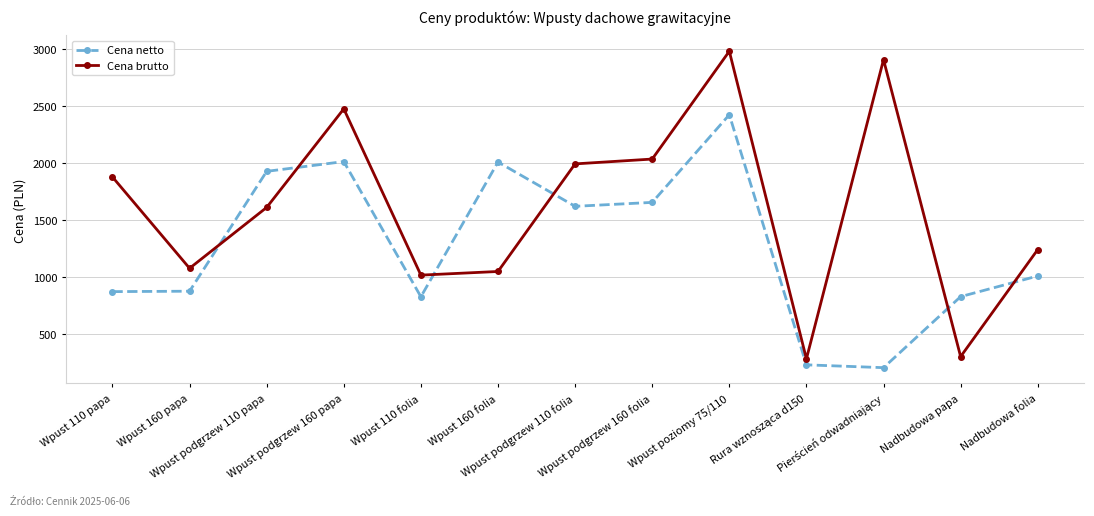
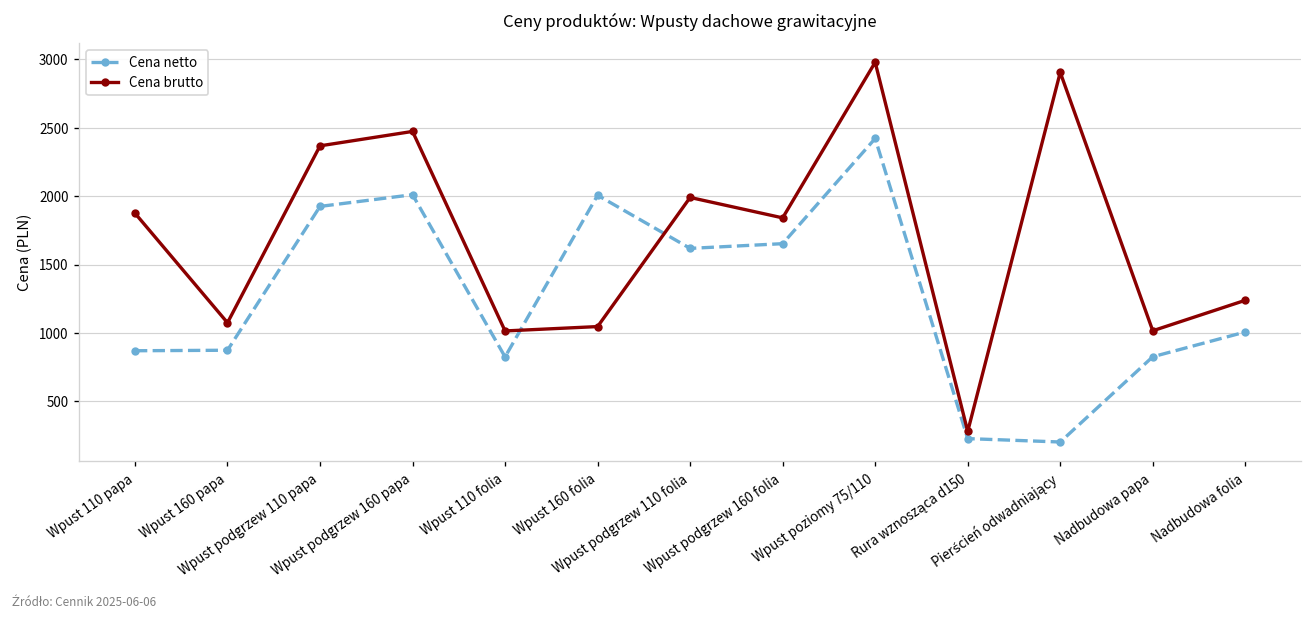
Cena brutto, Wpust podgrzew 110 papa: 1610 -> 2370
Cena brutto, Wpust podgrzew 160 folia: 2030 -> 1840
Cena brutto, Nadbudowa papa: 300 -> 1020
